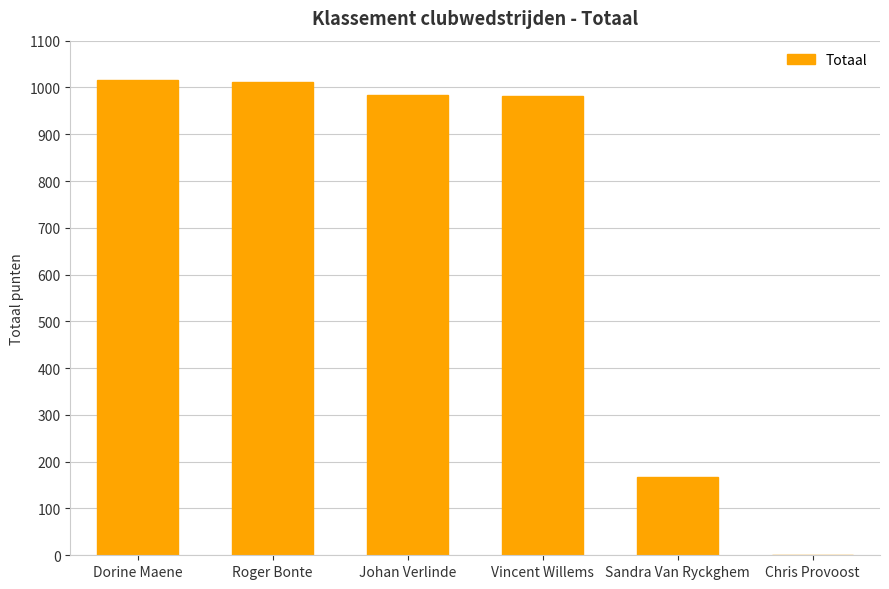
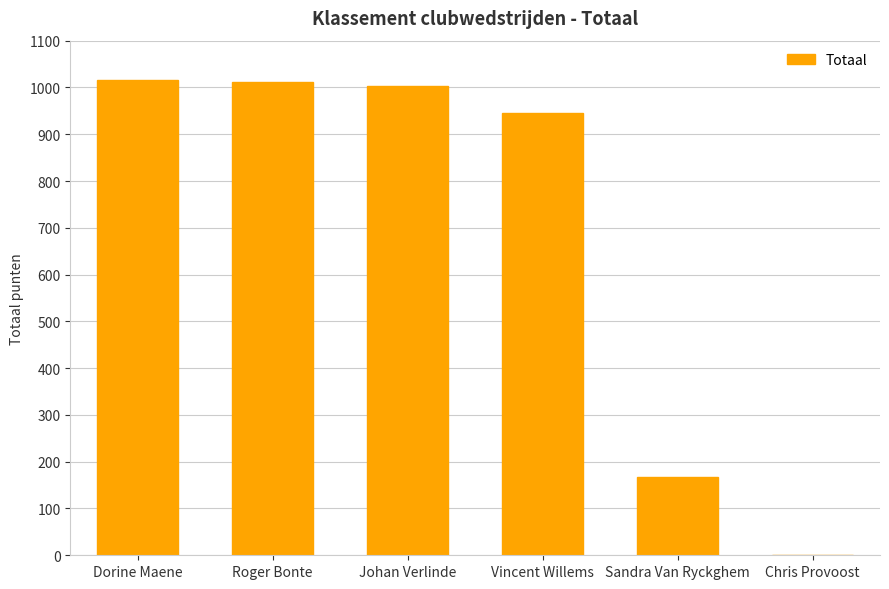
Johan Verlinde: 980 -> 1000
Vincent Willems: 980 -> 950
